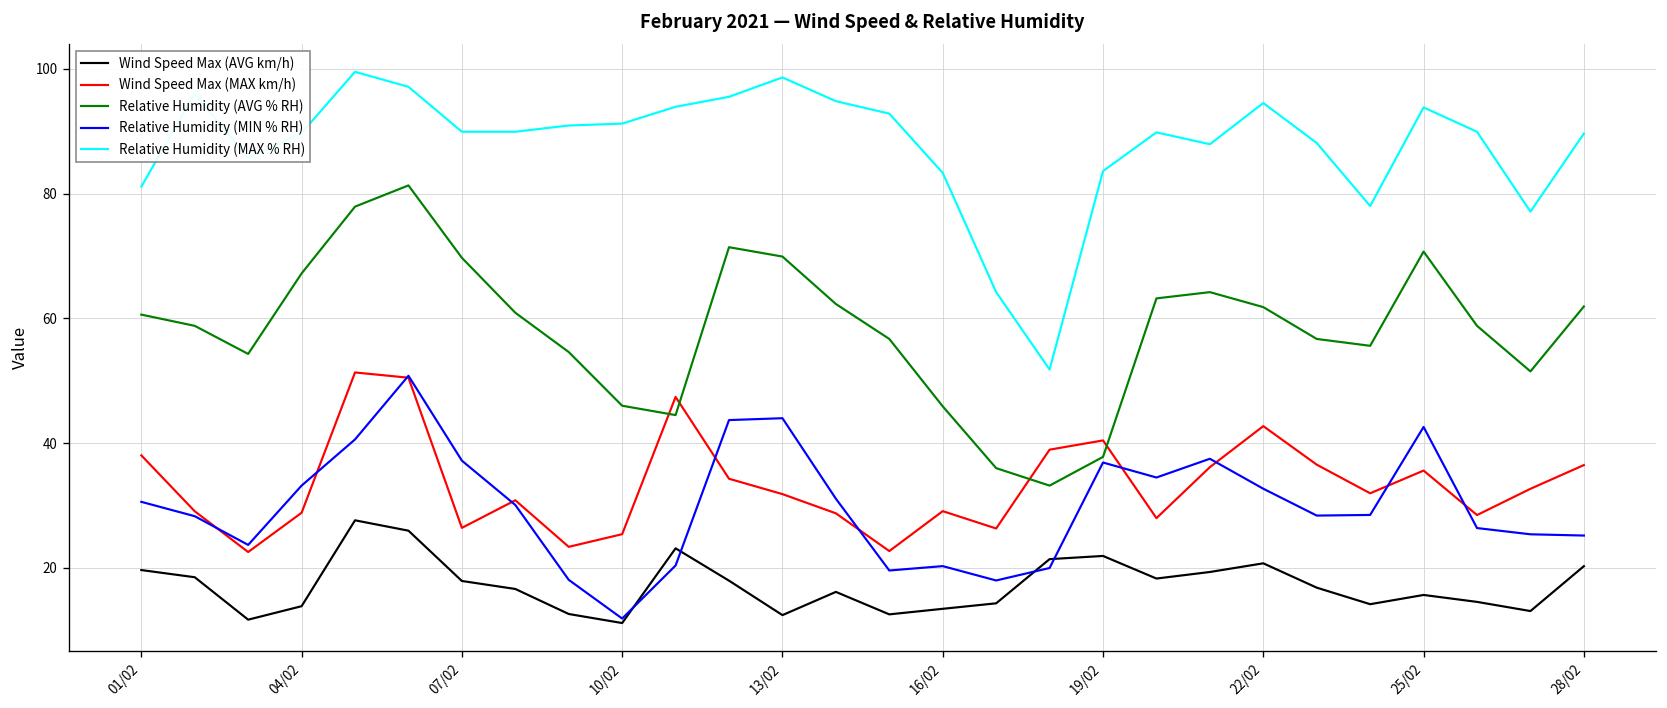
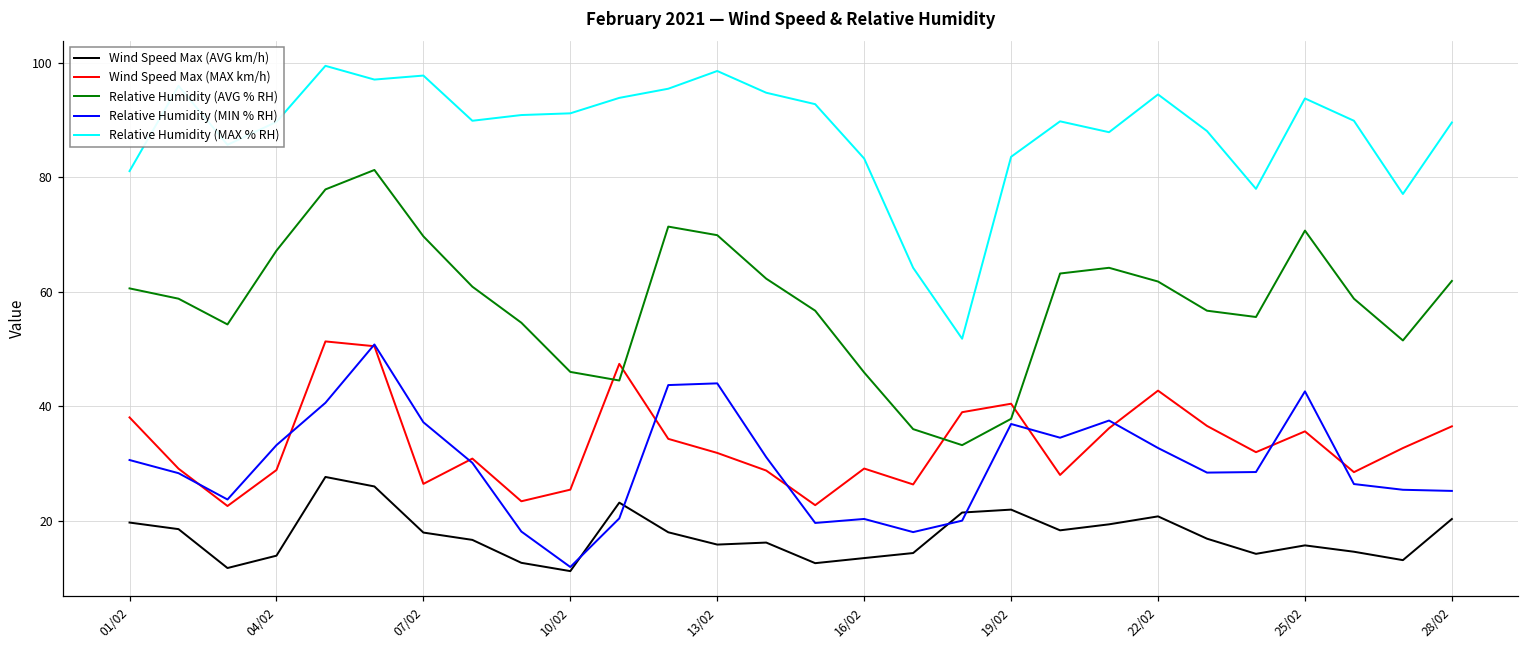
Relative Humidity (MAX % RH), 07/02: 90 -> 98
Wind Speed Max (AVG km/h), 13/02: 12 -> 16
